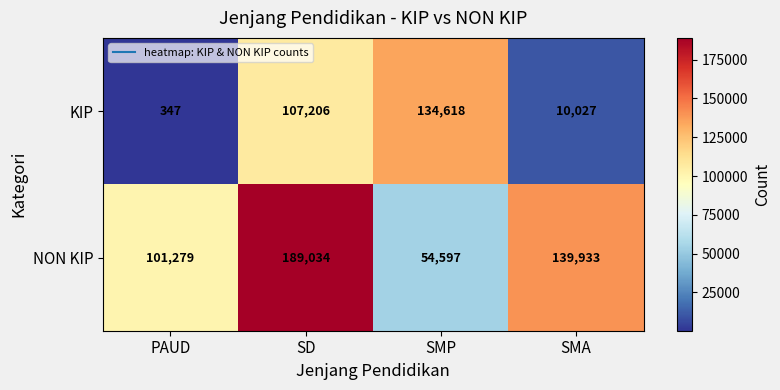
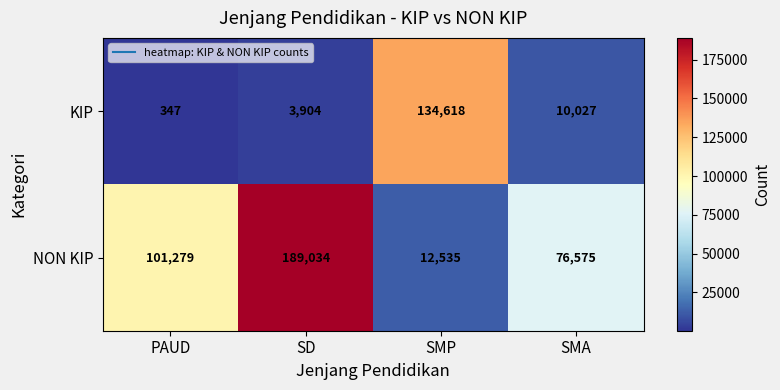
KIP, SD: 107,206 -> 3,904
NON KIP, SMP: 54,597 -> 12,535
NON KIP, SMA: 139,933 -> 76,575
